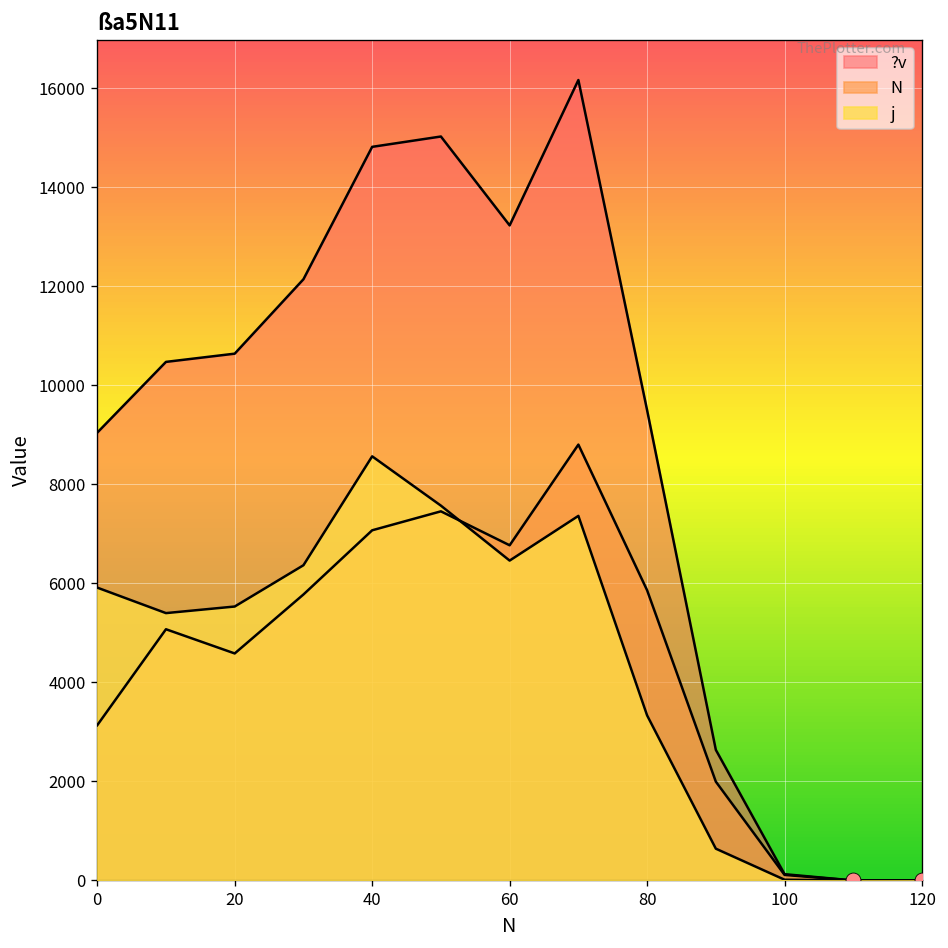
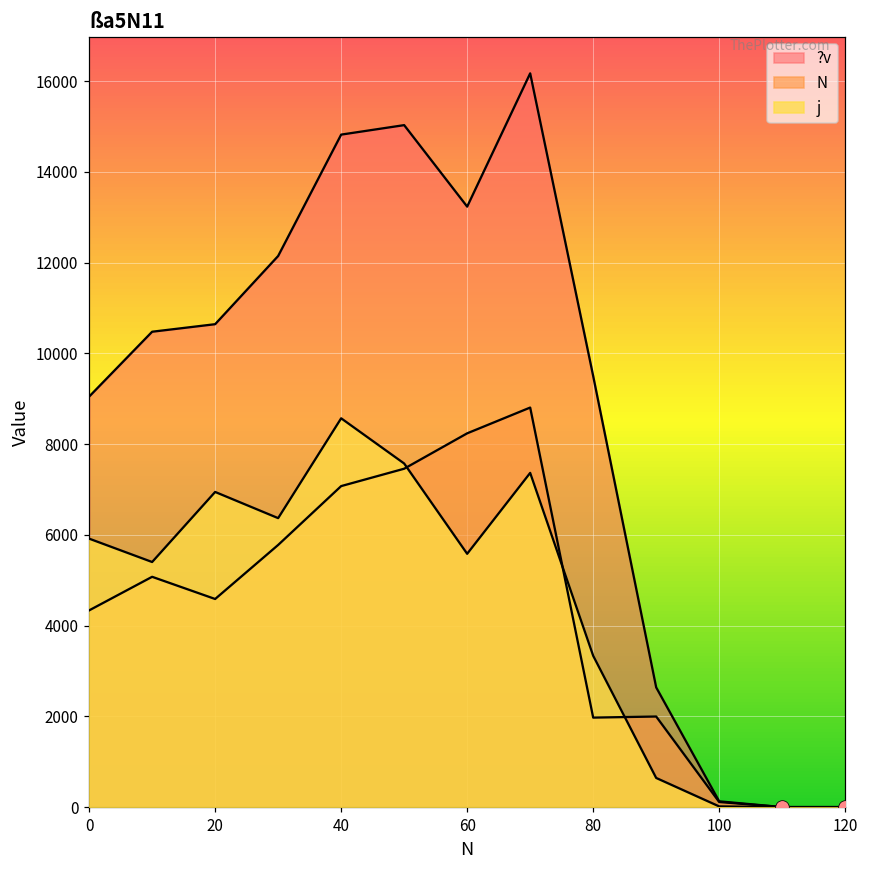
N, 0: 3100 -> 4300
j, 20: 5500 -> 6900
N, 60: 6800 -> 8200
j, 60: 6500 -> 5600
N, 80: 5900 -> 2000
